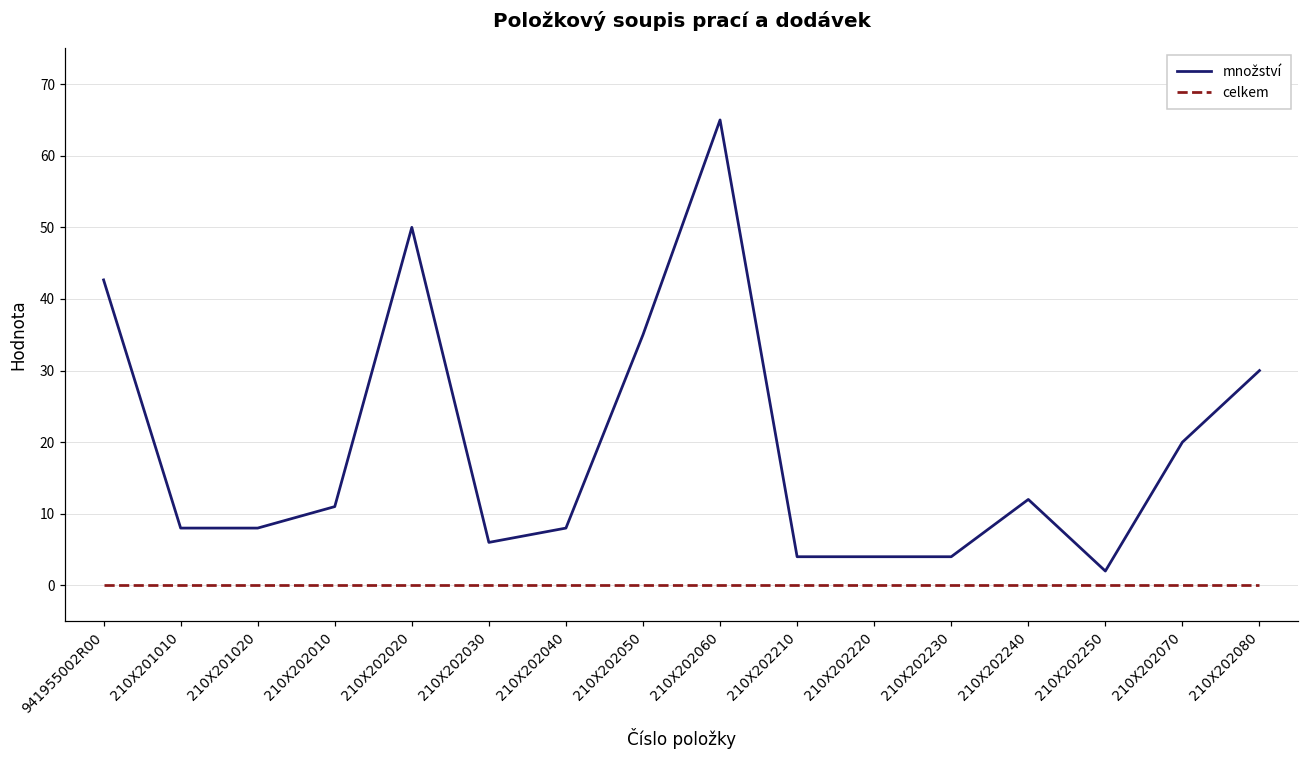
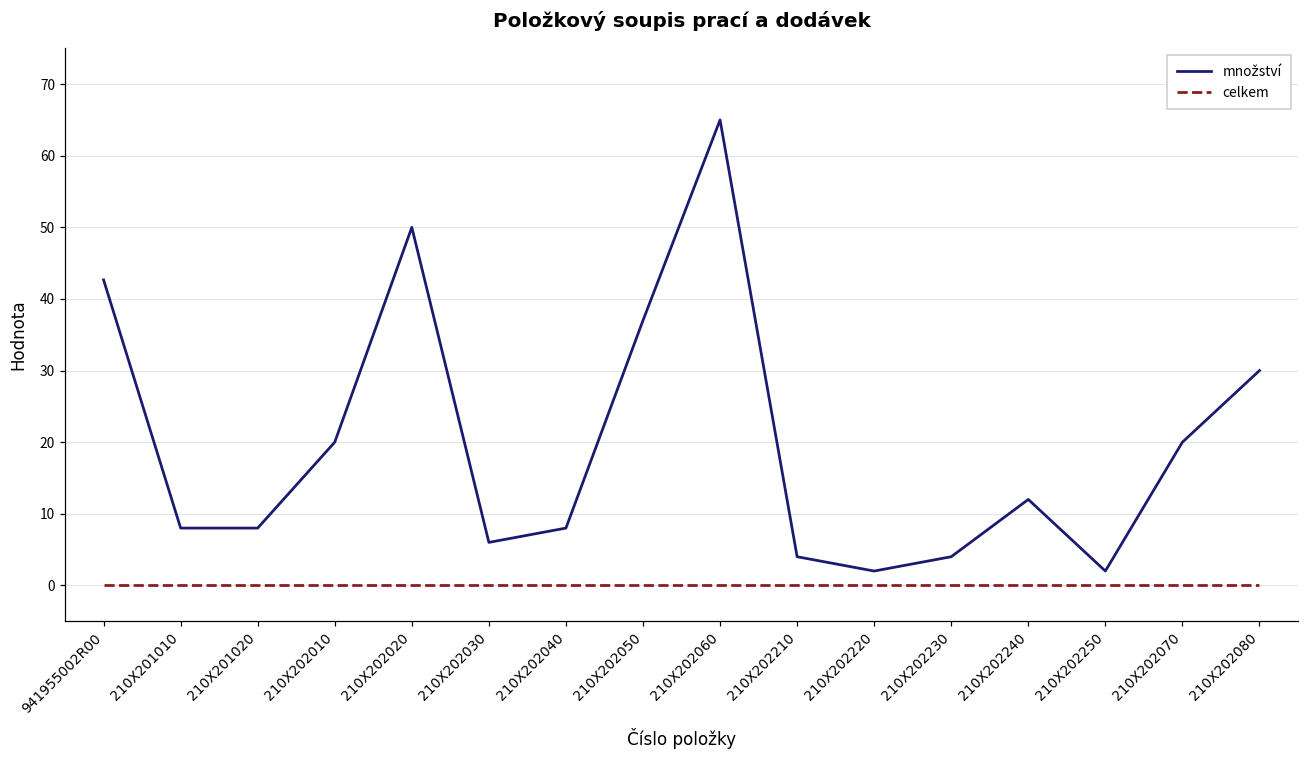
množství, 210X202010: 11 -> 20
množství, 210X202050: 35 -> 37
množství, 210X202220: 4 -> 2
